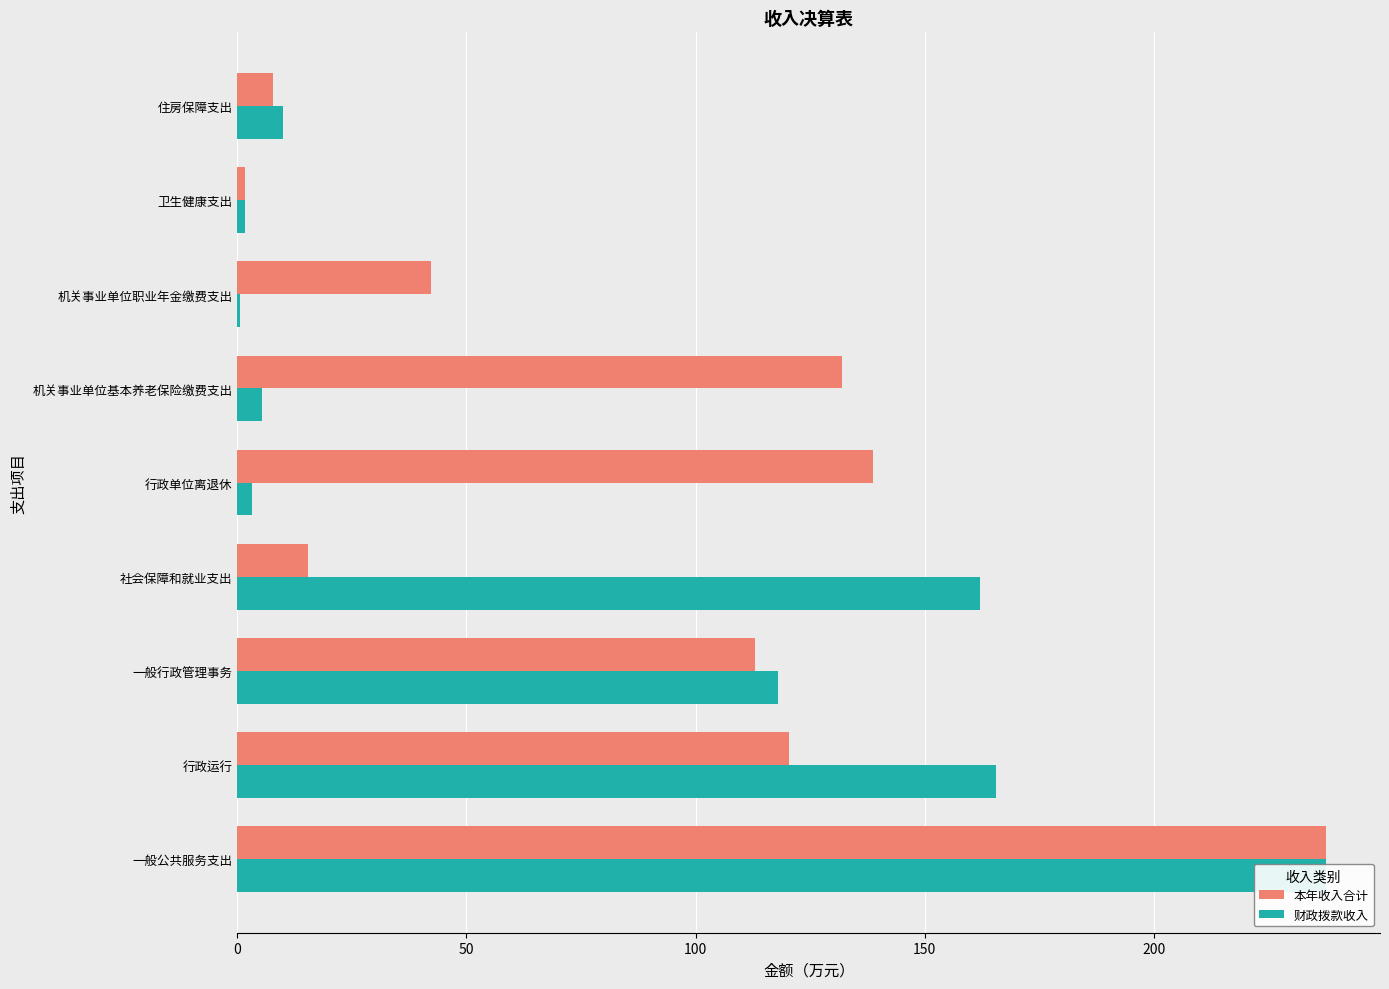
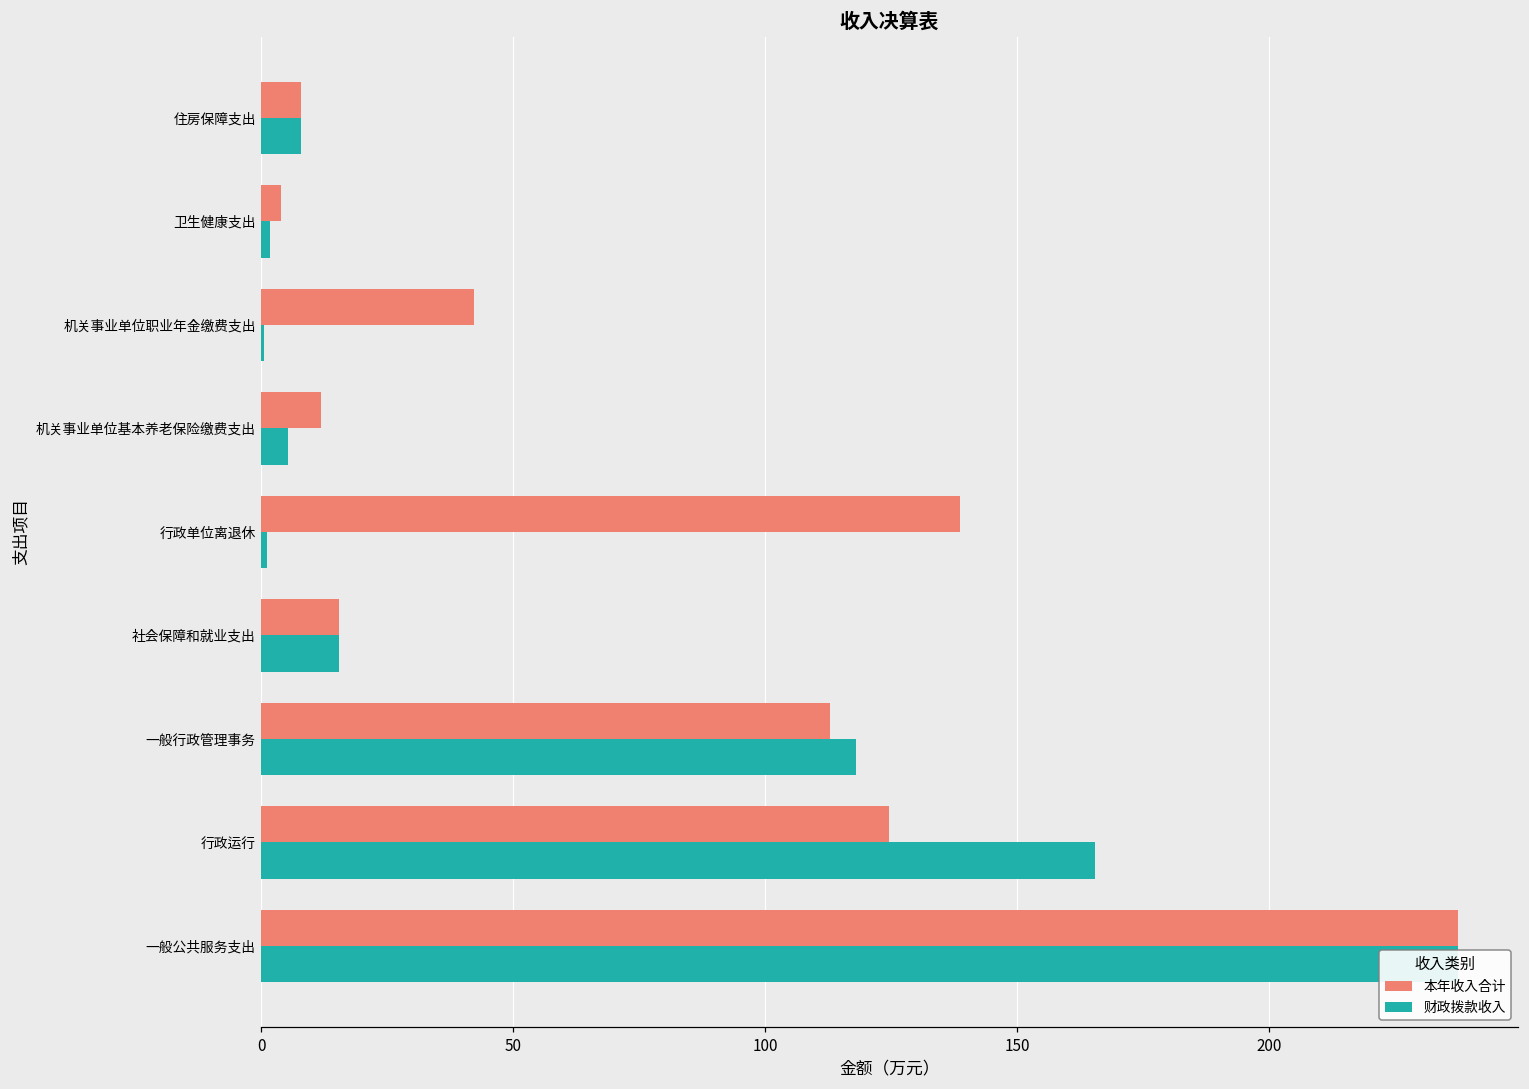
财政拨款收入, 住房保障支出: 10 -> 8
本年收入合计, 卫生健康支出: 2 -> 4
本年收入合计, 机关事业单位基本养老保险缴费支出: 132 -> 12
财政拨款收入, 行政单位离退休: 3 -> 1
财政拨款收入, 社会保障和就业支出: 162 -> 15
本年收入合计, 行政运行: 121 -> 125
